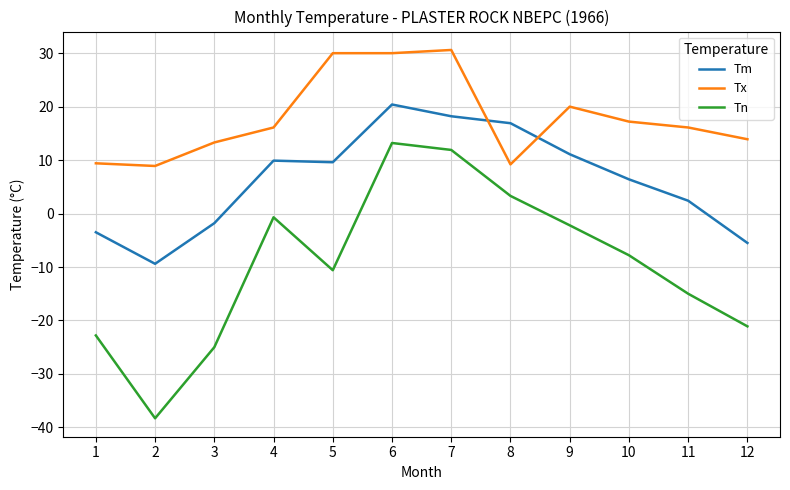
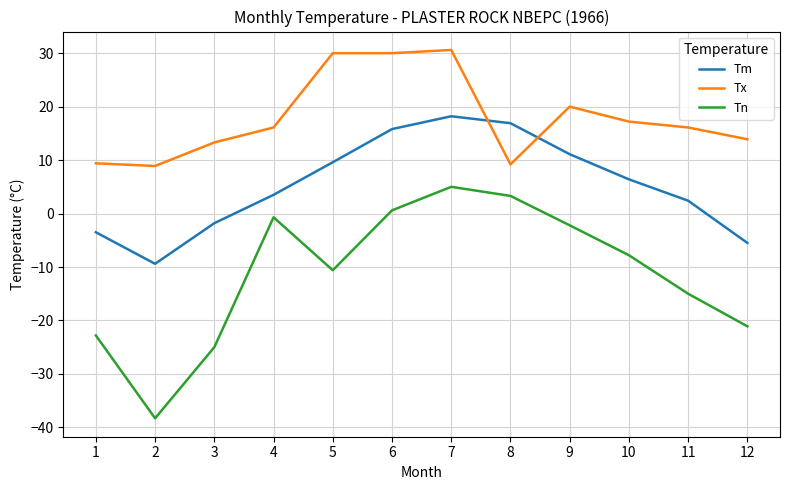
Tm, 4: 10 -> 4
Tm, 6: 20 -> 16
Tn, 6: 13 -> 1
Tn, 7: 12 -> 5
